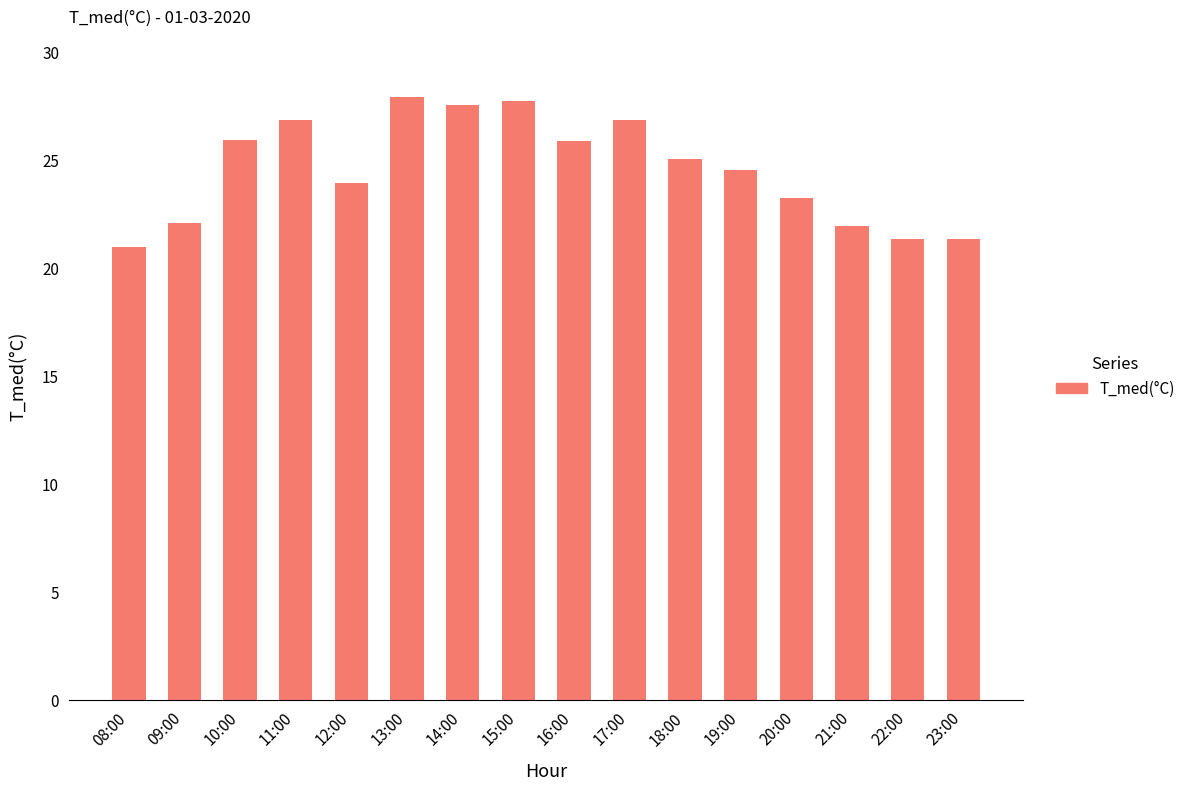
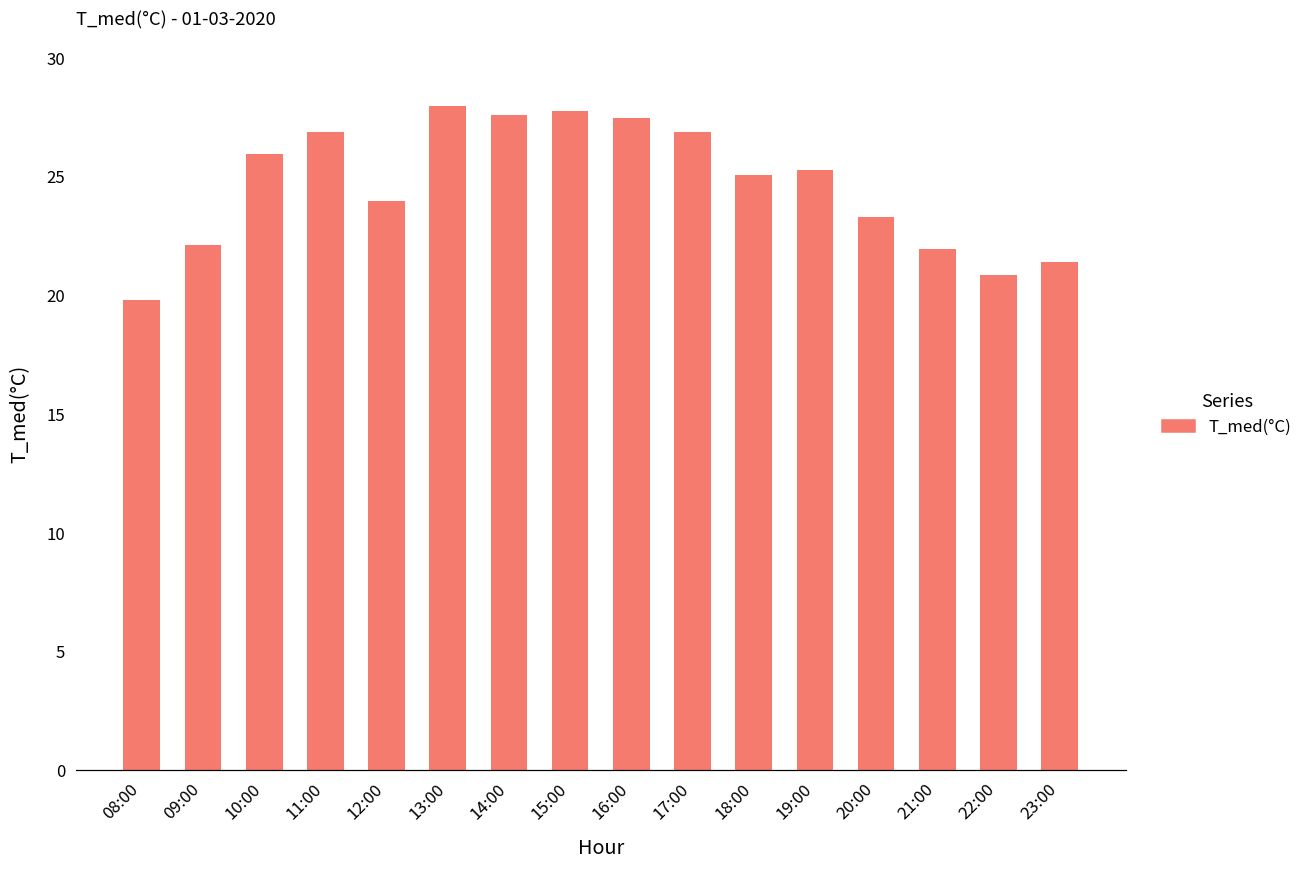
08:00: 21.0 -> 19.8
16:00: 25.9 -> 27.5
19:00: 24.6 -> 25.3
22:00: 21.3 -> 20.9
